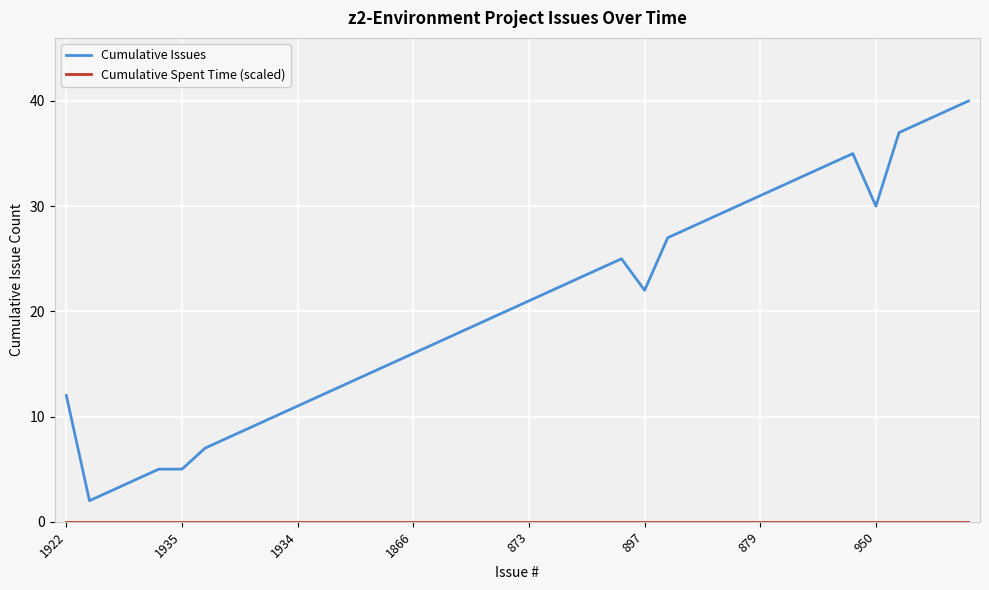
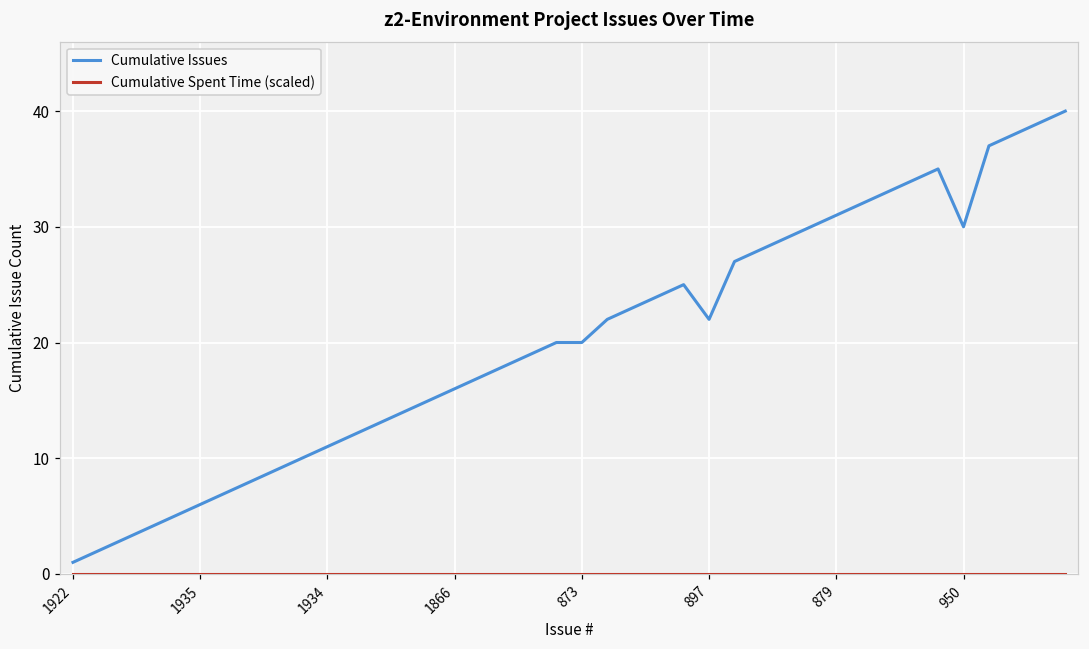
Cumulative Issues, 1922: 12 -> 1
Cumulative Issues, 1935: 5 -> 6
Cumulative Issues, 873: 21 -> 20
